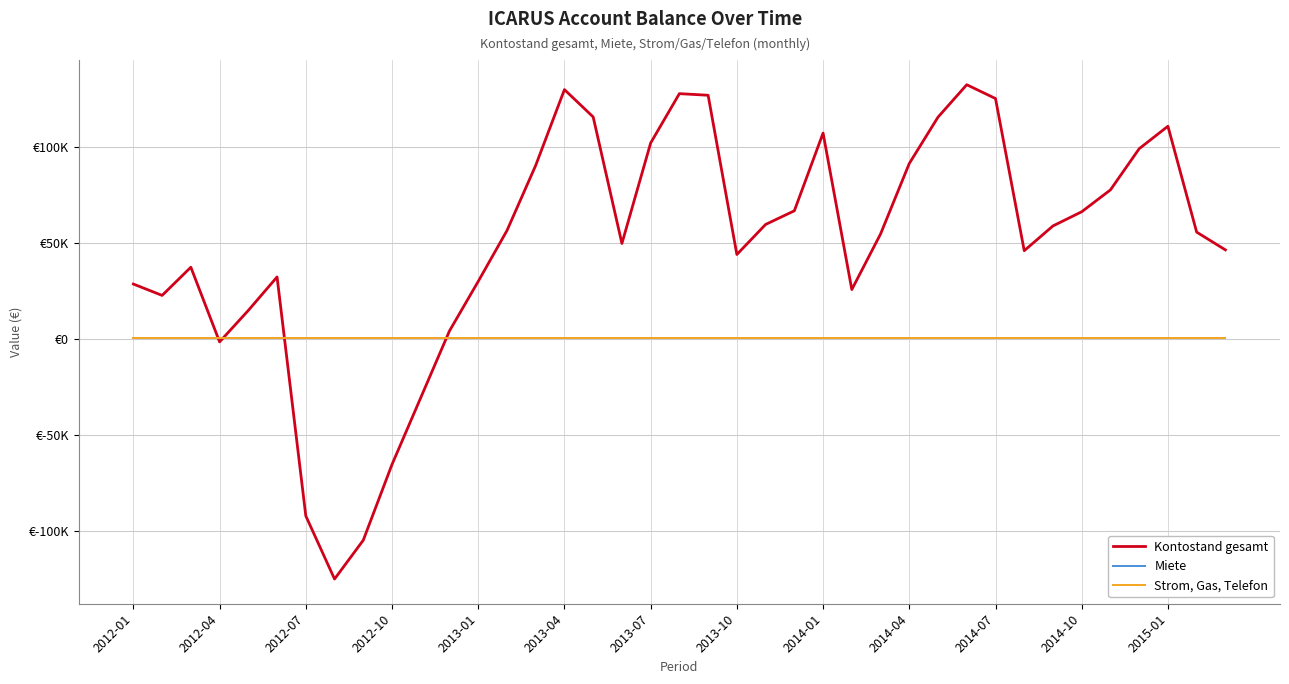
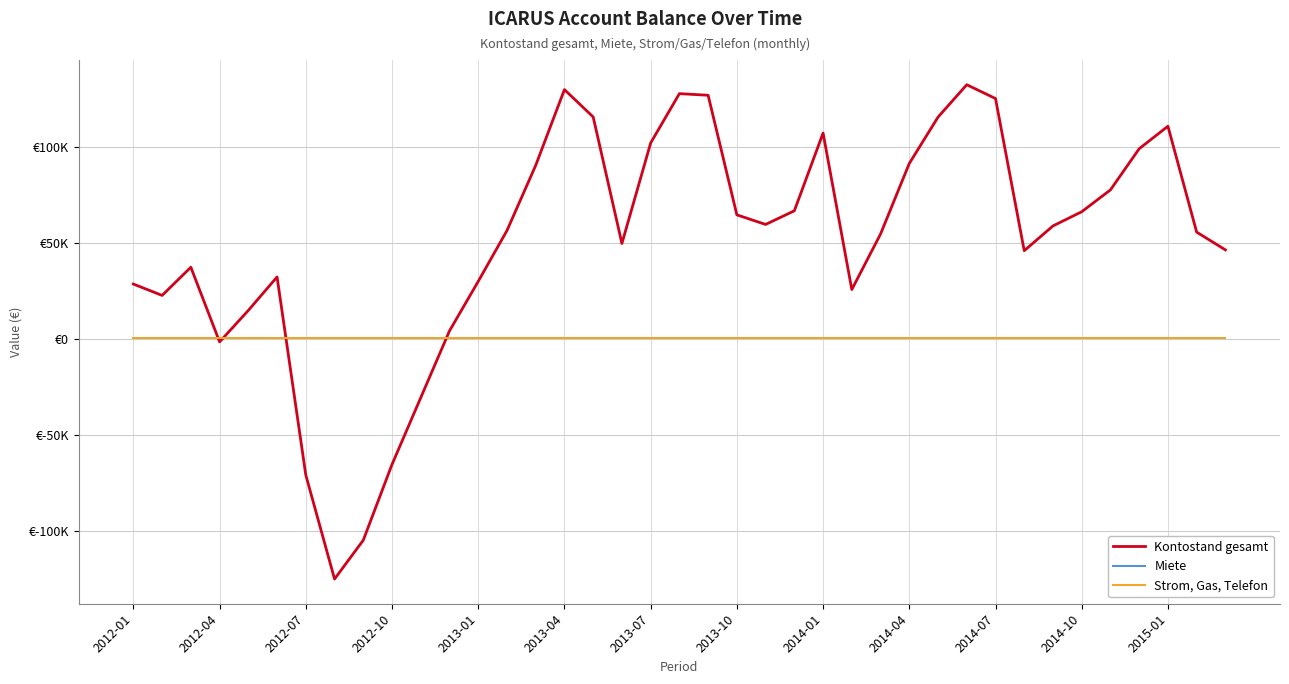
Kontostand gesamt, 2012-07: €-92000 -> €-71000
Kontostand gesamt, 2013-10: €44000 -> €64000
